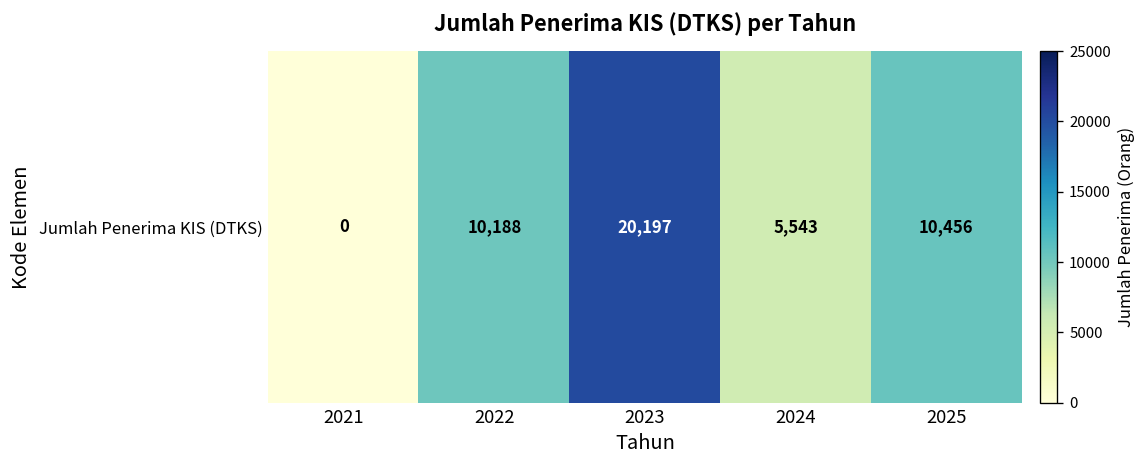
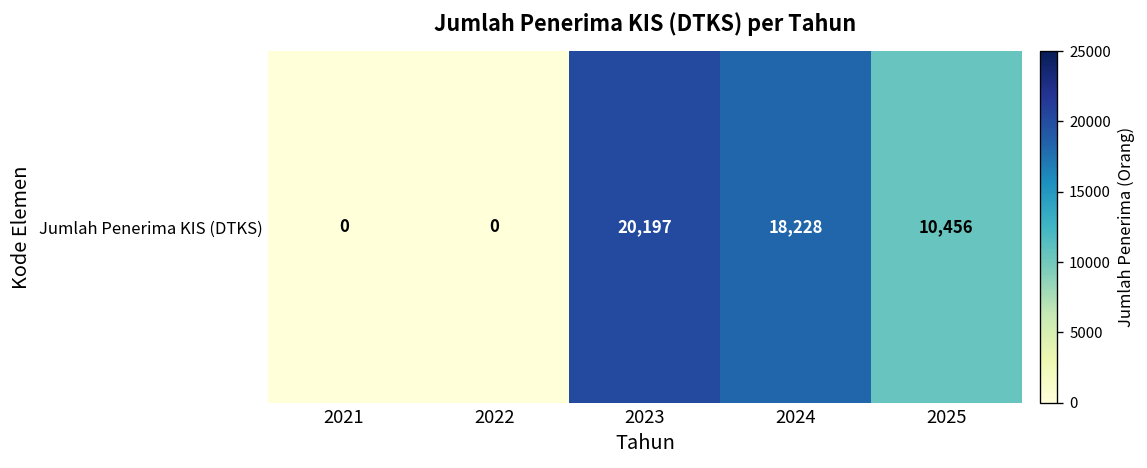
Jumlah Penerima KIS (DTKS), 2022: 10,188 -> 0
Jumlah Penerima KIS (DTKS), 2024: 5,543 -> 18,228
